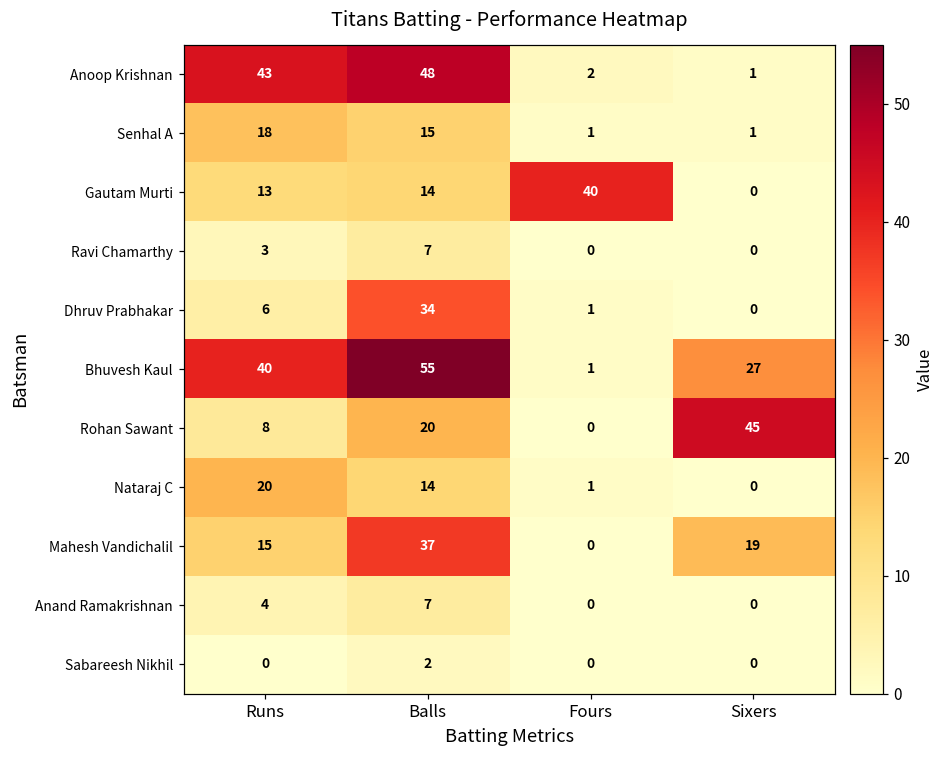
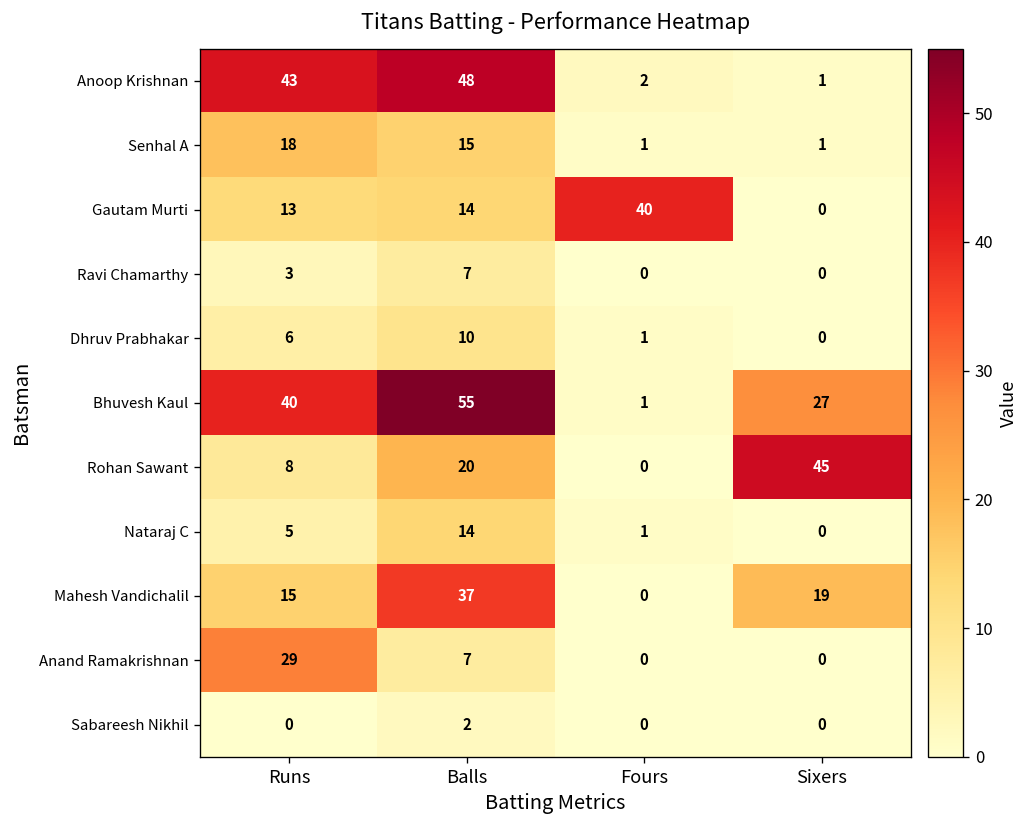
Dhruv Prabhakar, Balls: 34 -> 10
Nataraj C, Runs: 20 -> 5
Anand Ramakrishnan, Runs: 4 -> 29
